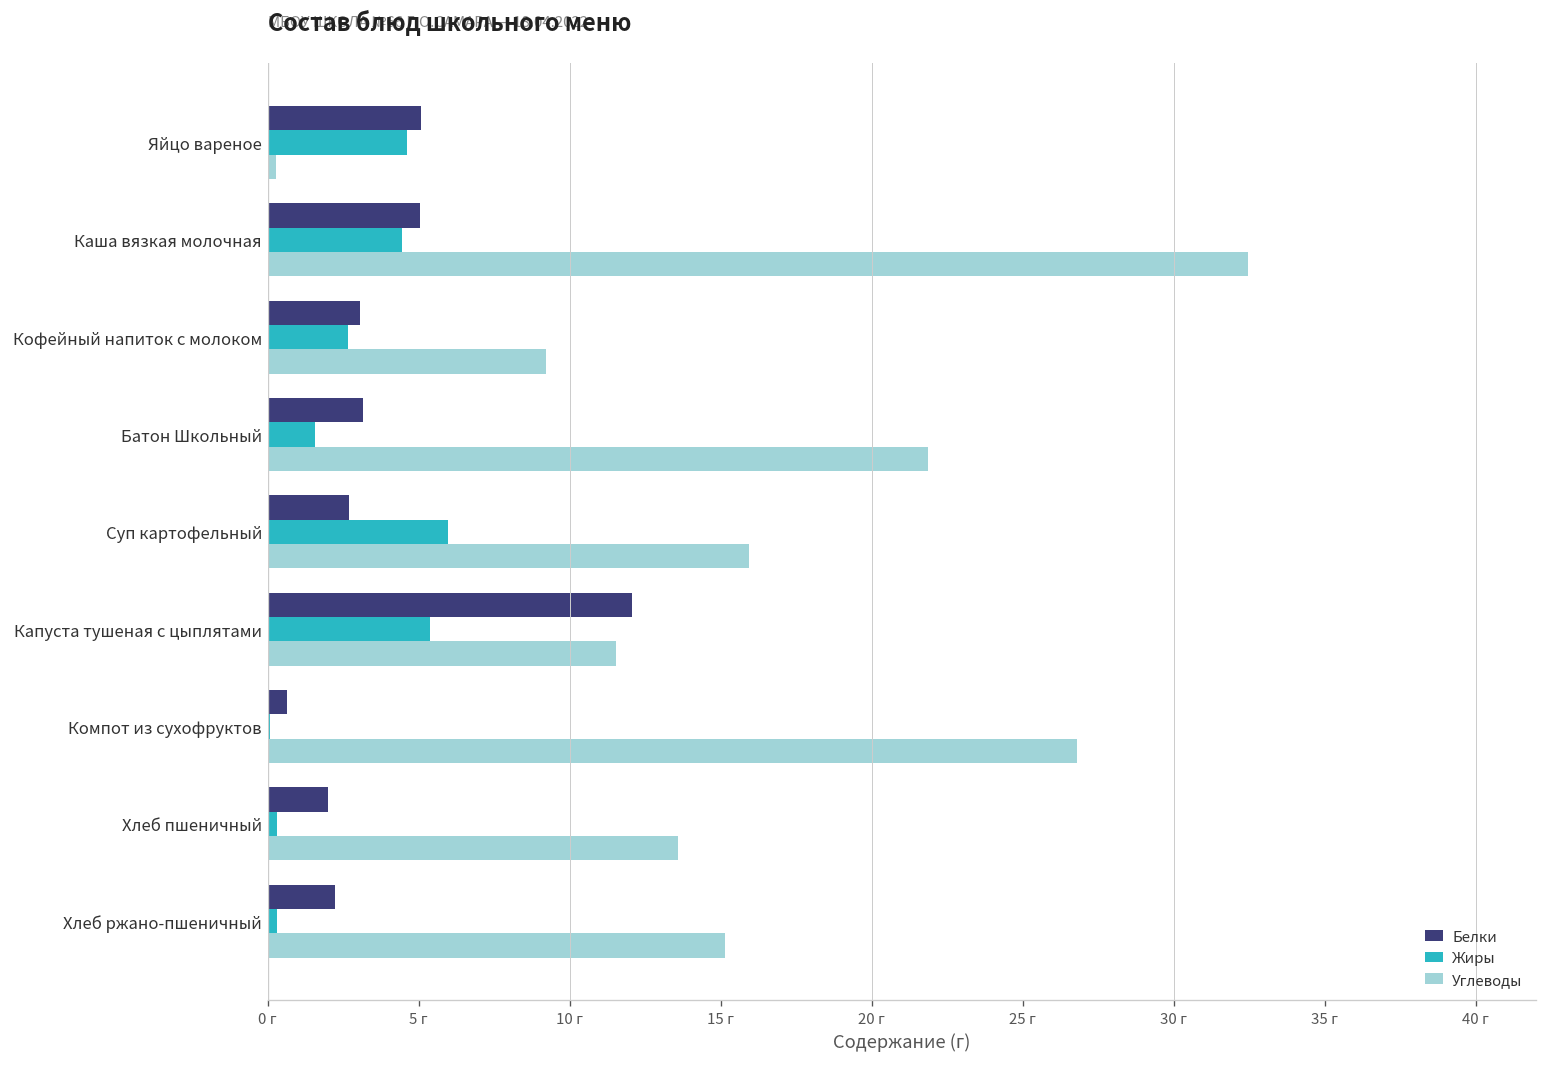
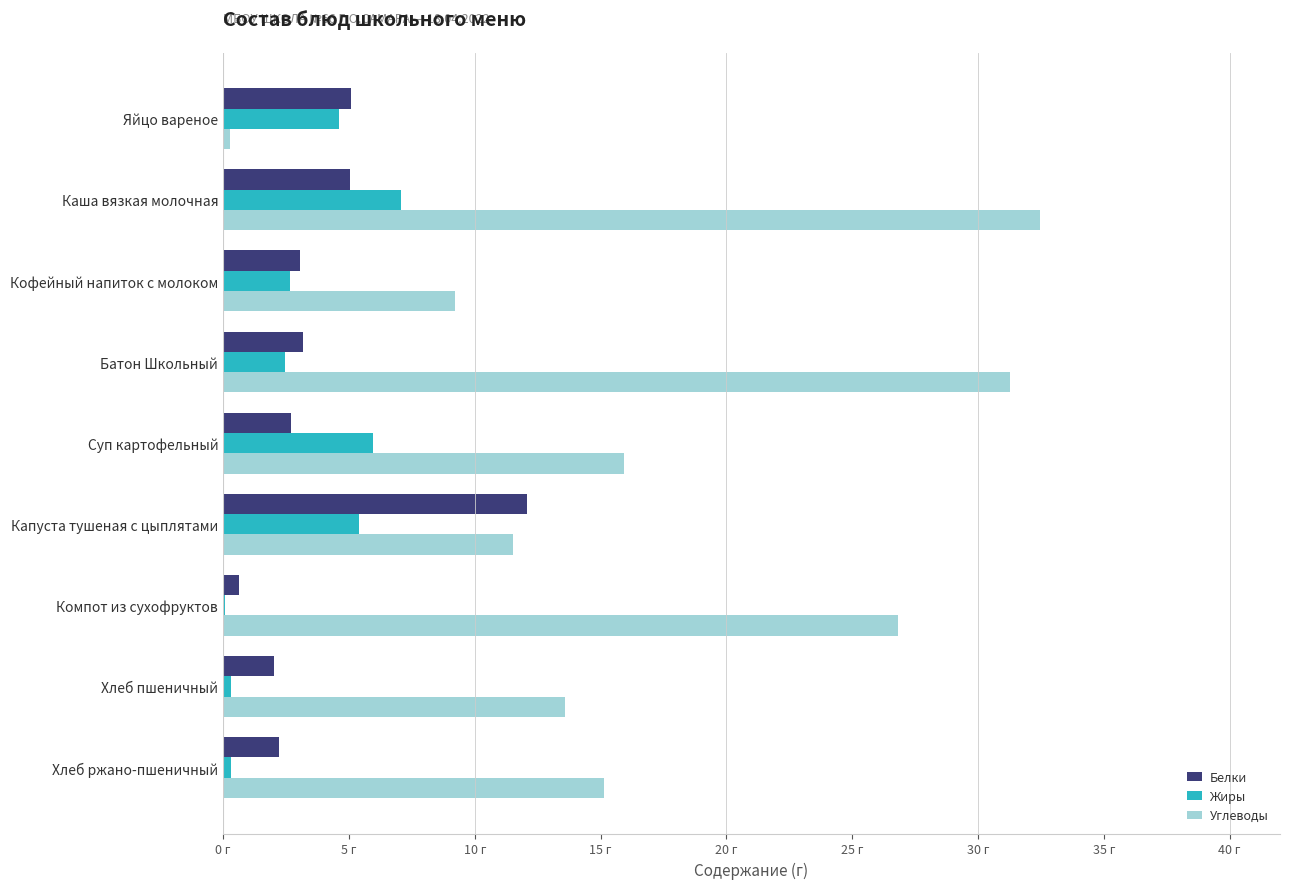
Жиры, Каша вязкая молочная: 4.5 г -> 7.1 г
Жиры, Батон Школьный: 1.6 г -> 2.5 г
Углеводы, Батон Школьный: 21.9 г -> 31.3 г
